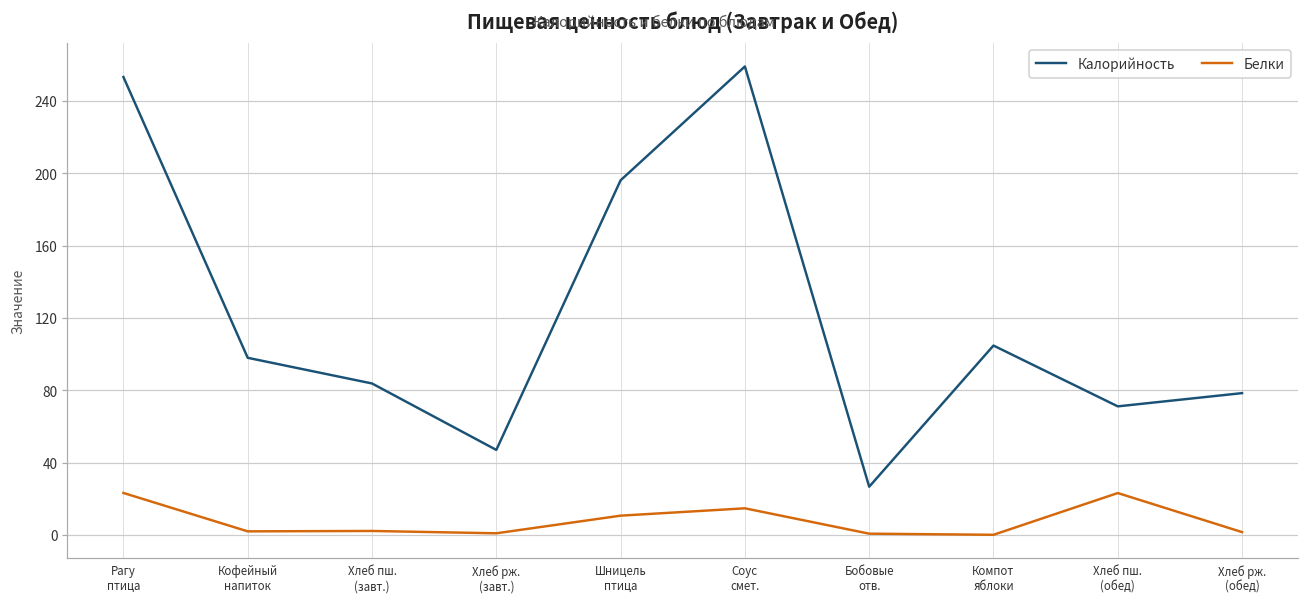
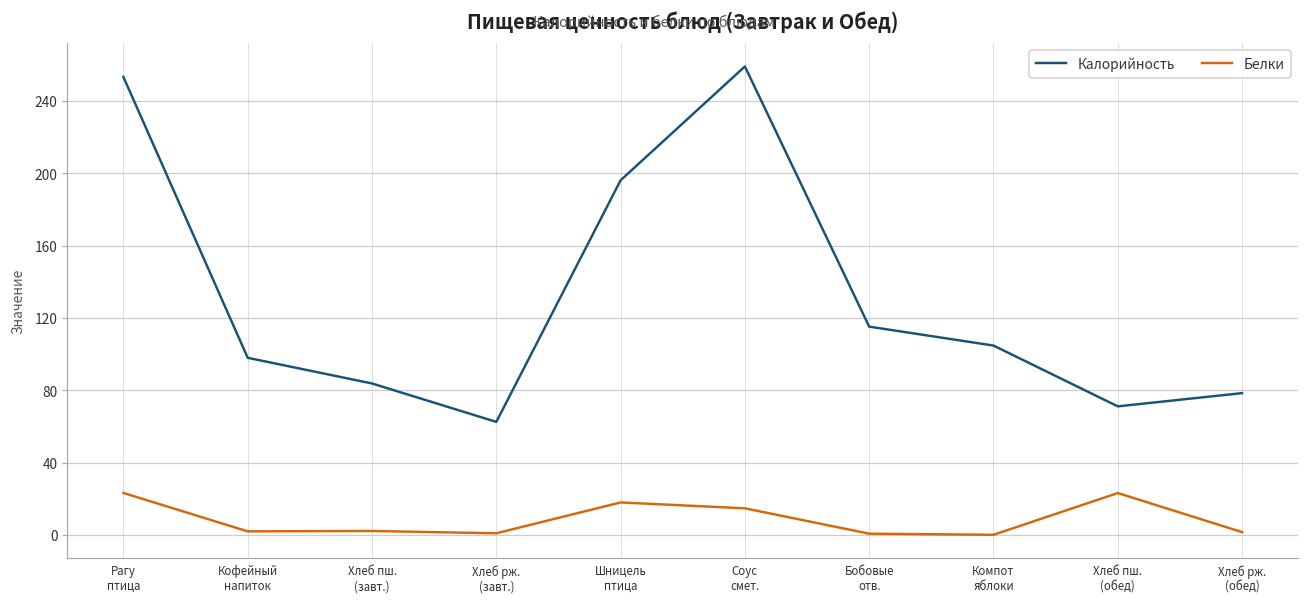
Калорийность, Хлеб рж. (завт.): 47 -> 63
Белки, Шницель птица: 11 -> 18
Калорийность, Бобовые отв.: 27 -> 115
